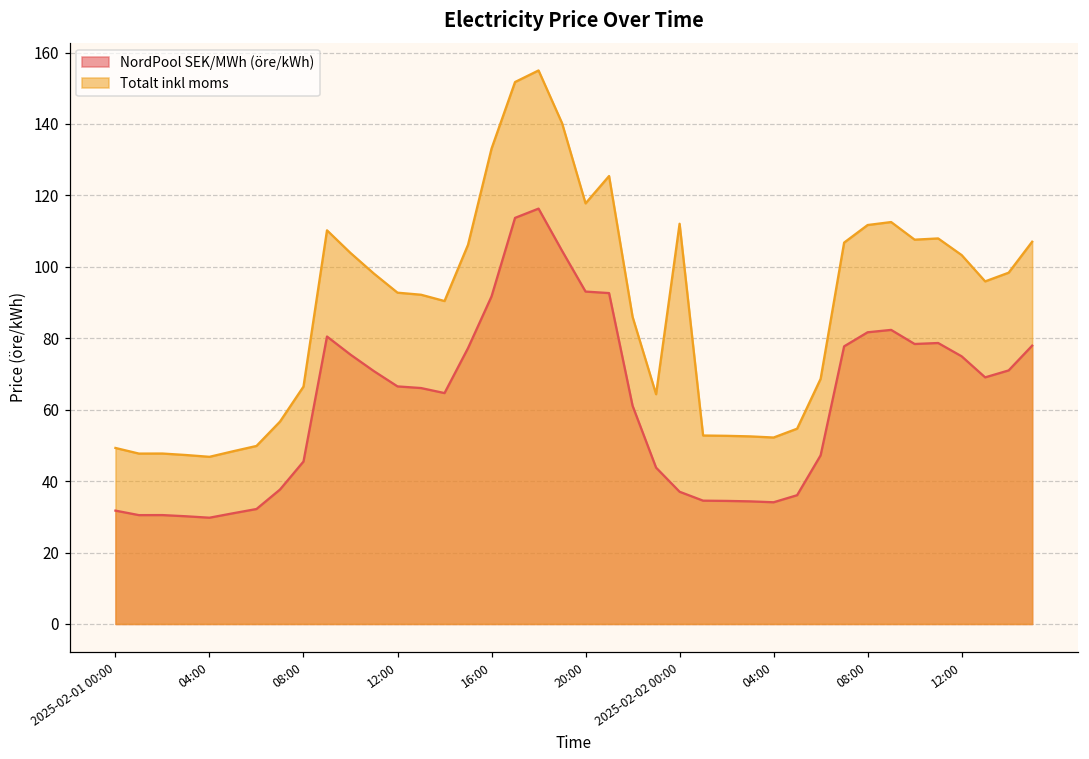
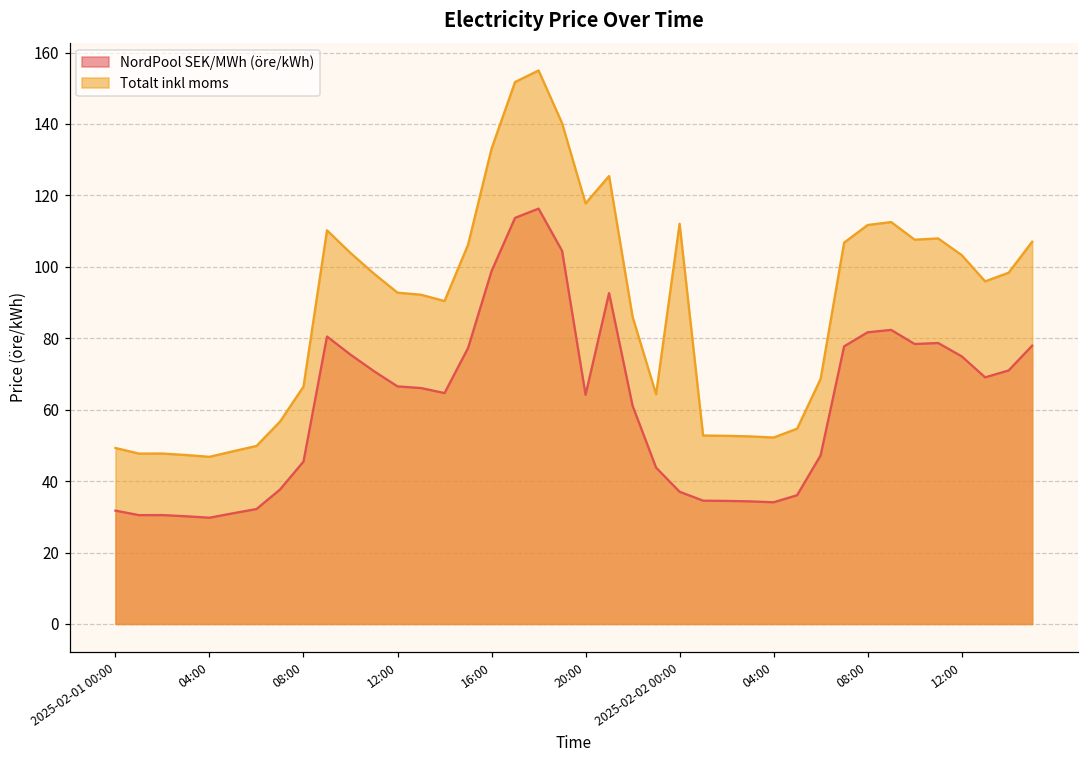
NordPool SEK/MWh (öre/kWh), 16:00: 92 -> 99
NordPool SEK/MWh (öre/kWh), 20:00: 93 -> 64
